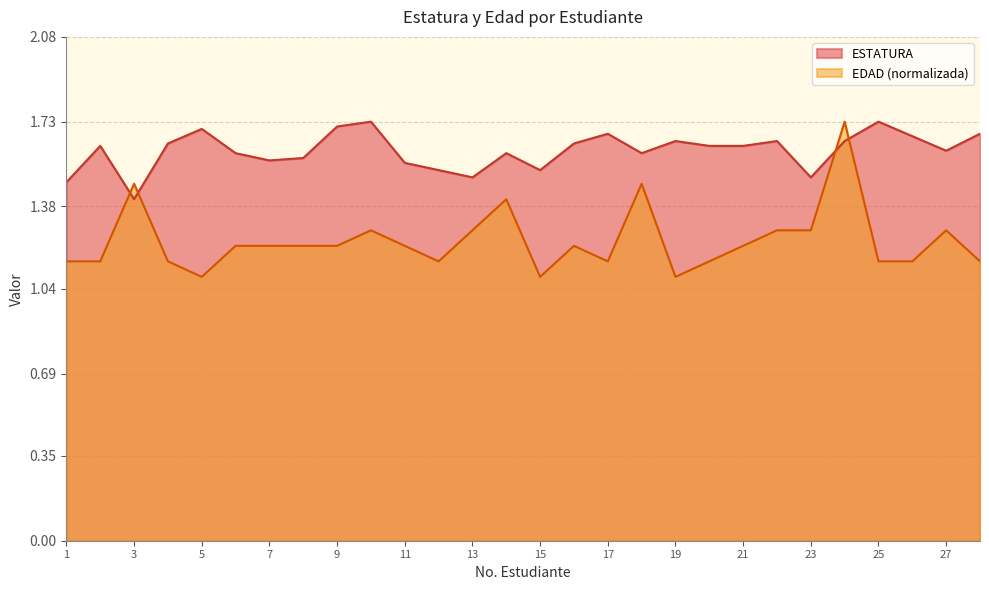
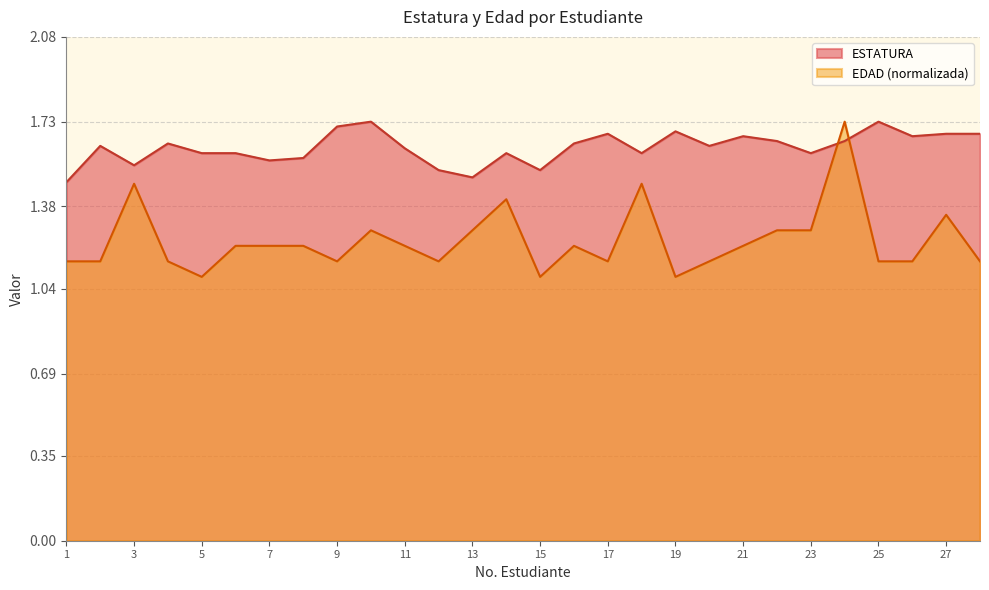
ESTATURA, 3: 1.41 -> 1.55
ESTATURA, 5: 1.7 -> 1.6
EDAD (normalizada), 9: 1.22 -> 1.15
ESTATURA, 11: 1.56 -> 1.62
ESTATURA, 19: 1.65 -> 1.69
ESTATURA, 21: 1.63 -> 1.67
ESTATURA, 23: 1.5 -> 1.6
ESTATURA, 27: 1.61 -> 1.68
EDAD (normalizada), 27: 1.28 -> 1.35
